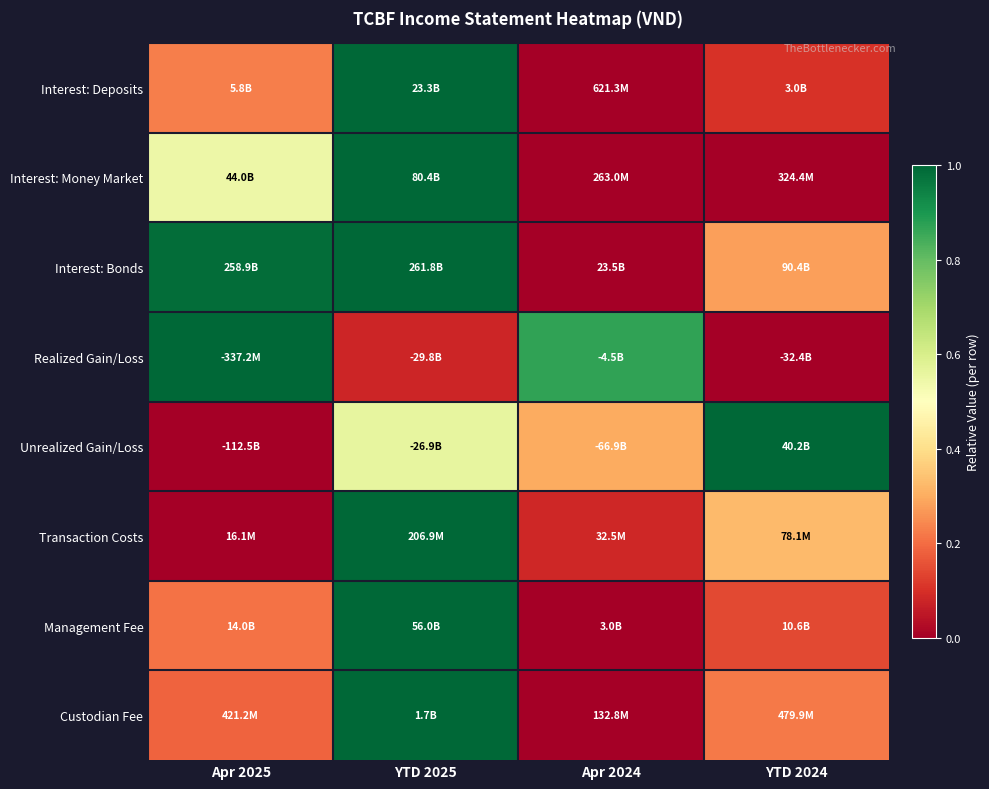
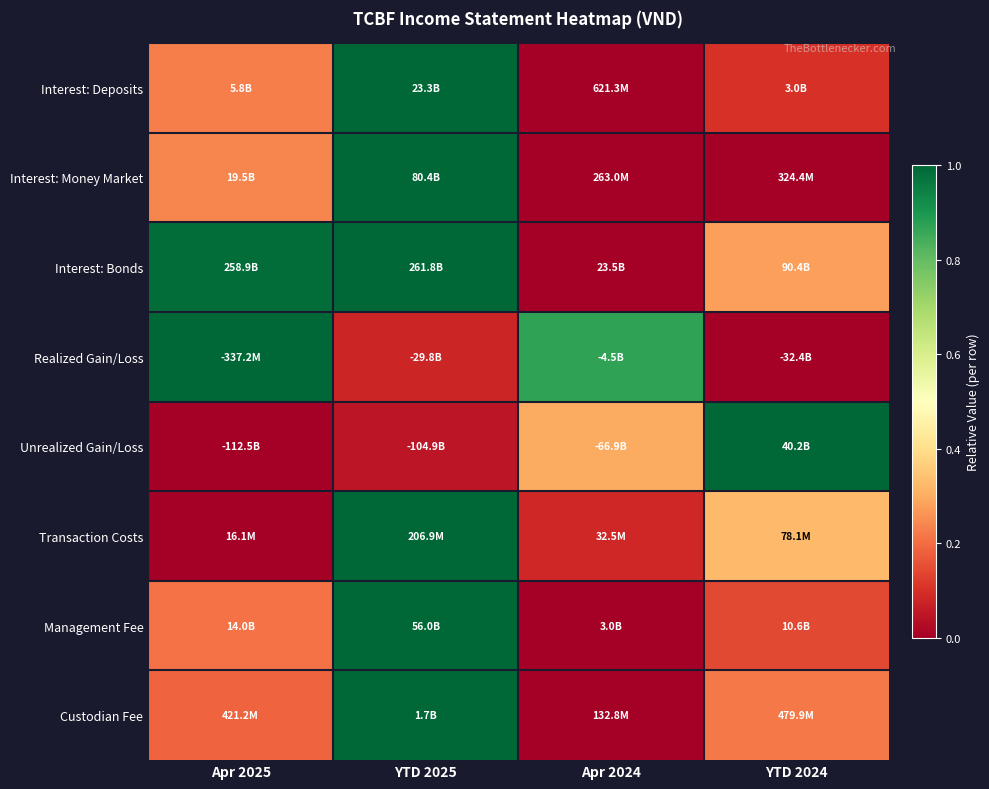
Interest: Money Market, Apr 2025: 44.0B -> 19.5B
Unrealized Gain/Loss, YTD 2025: -26.9B -> -104.9B
